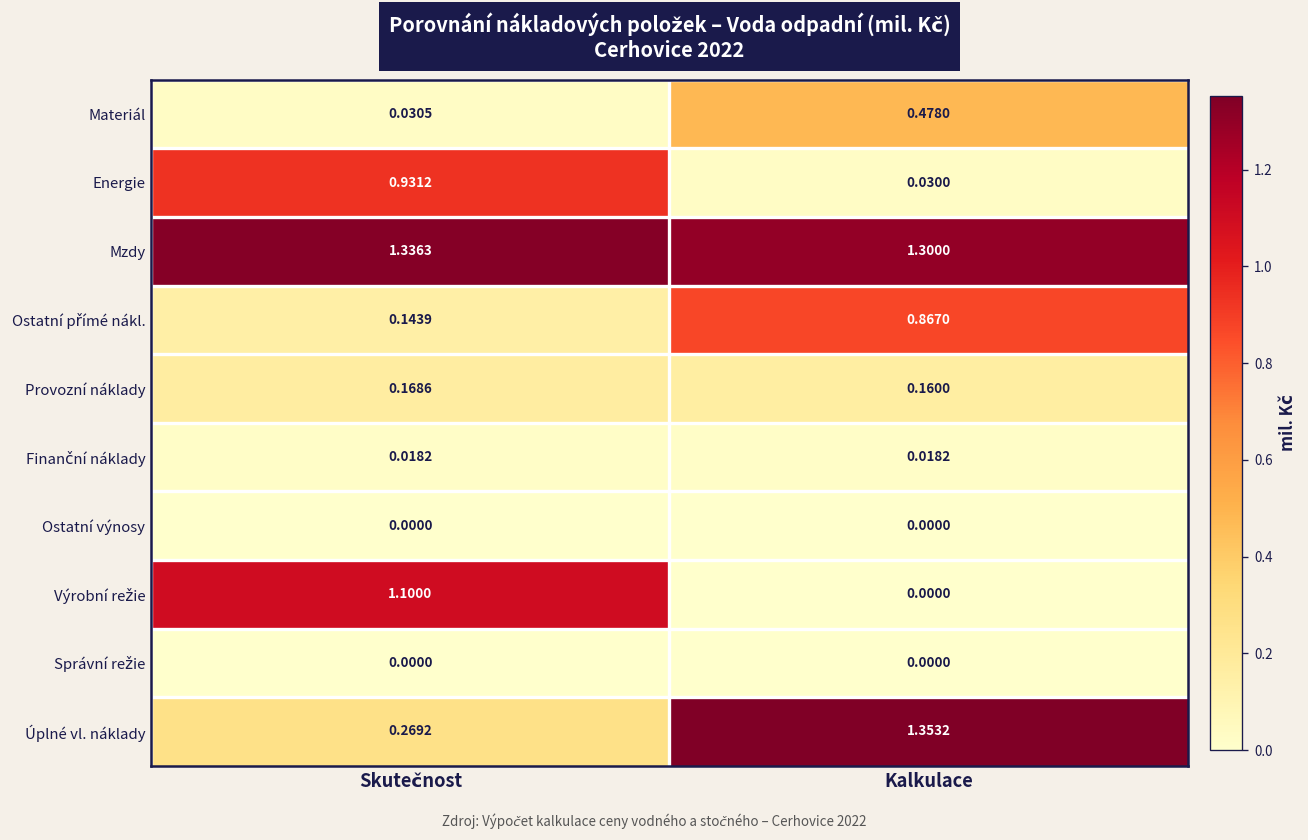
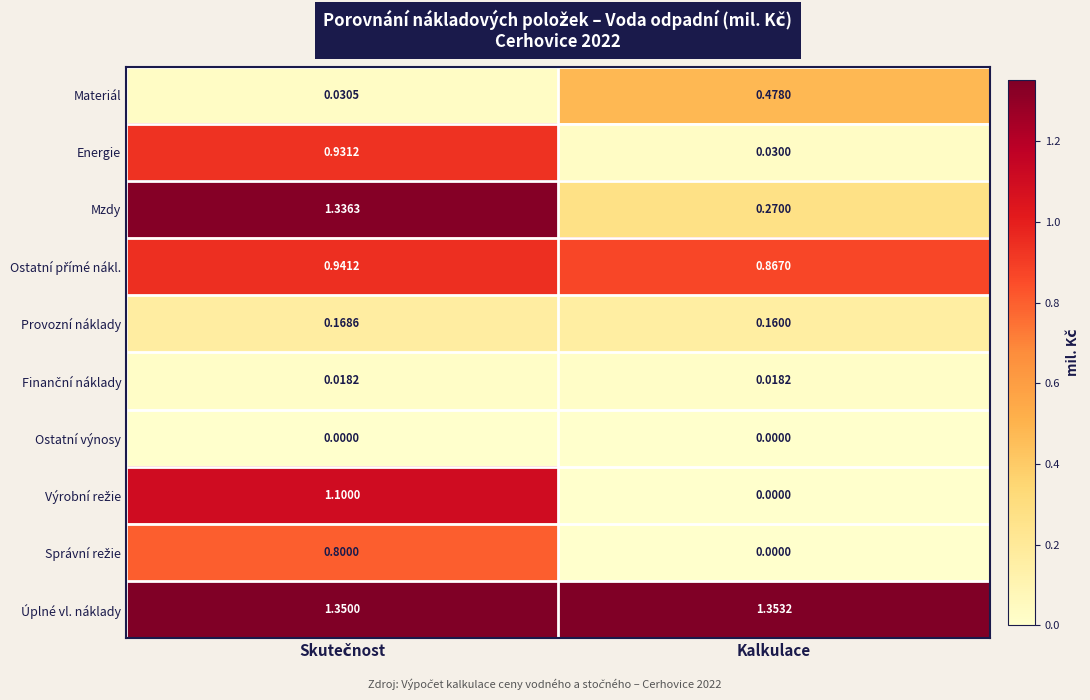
Mzdy, Kalkulace: 1.3000 -> 0.2700
Ostatní přímé nákl., Skutečnost: 0.1439 -> 0.9412
Správní režie, Skutečnost: 0.0000 -> 0.8000
Úplné vl. náklady, Skutečnost: 0.2692 -> 1.3500
